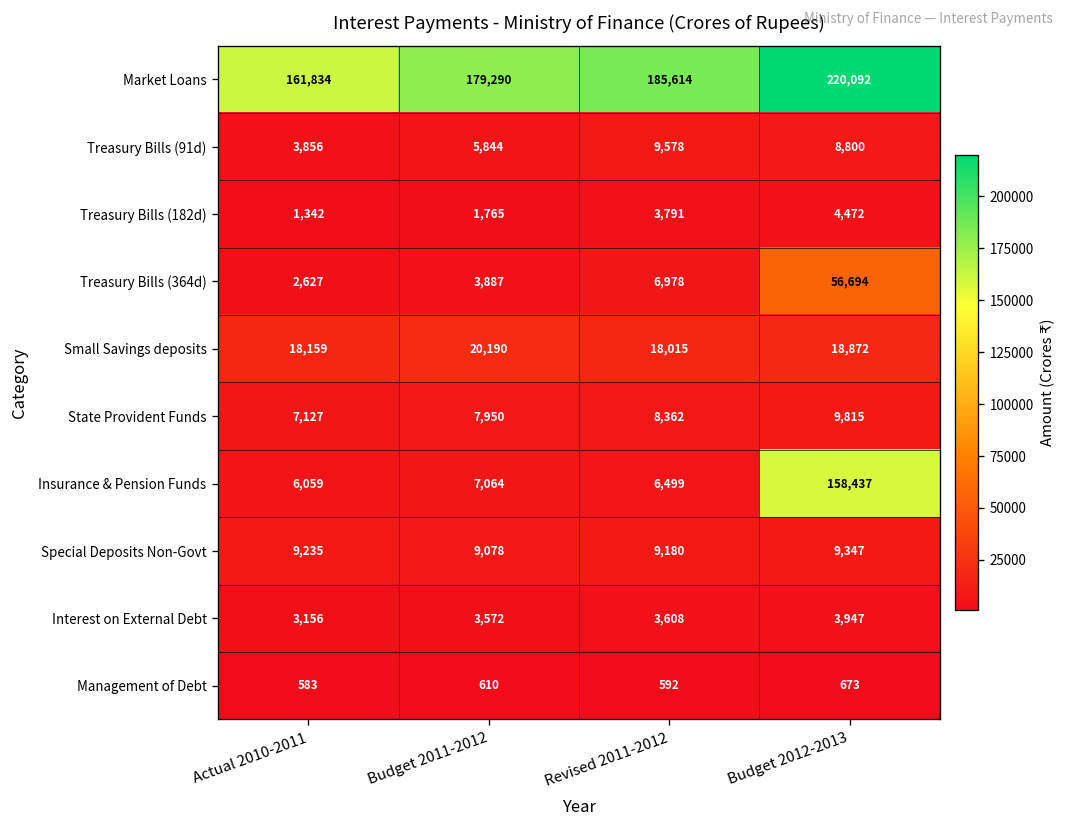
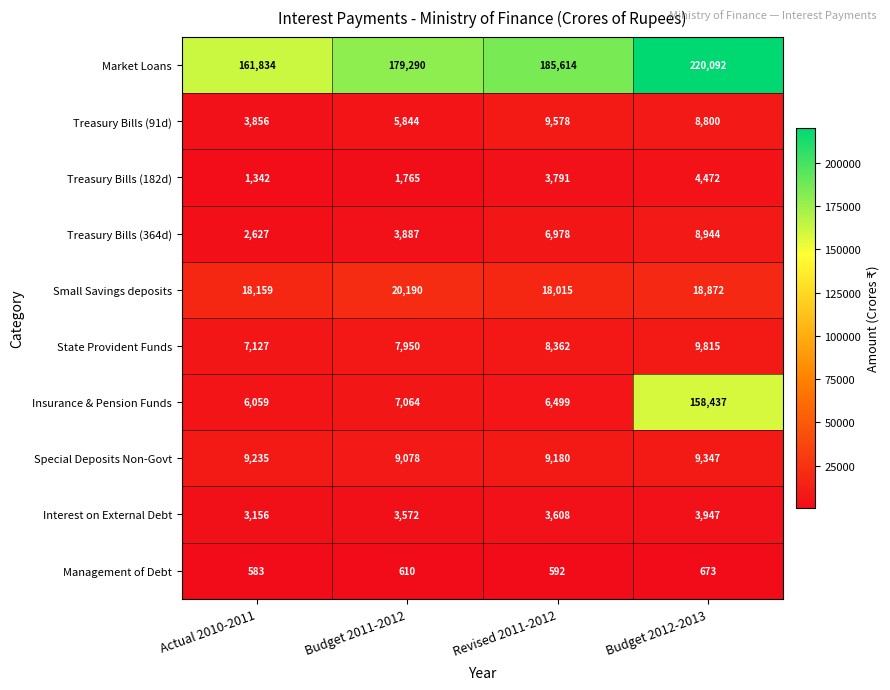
Treasury Bills (364d), Budget 2012-2013: 56,694 -> 8,944
